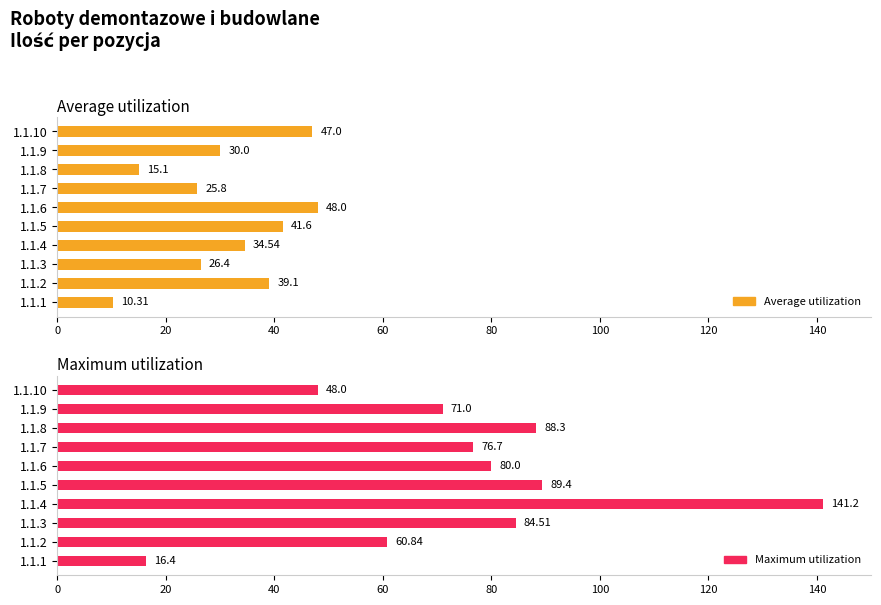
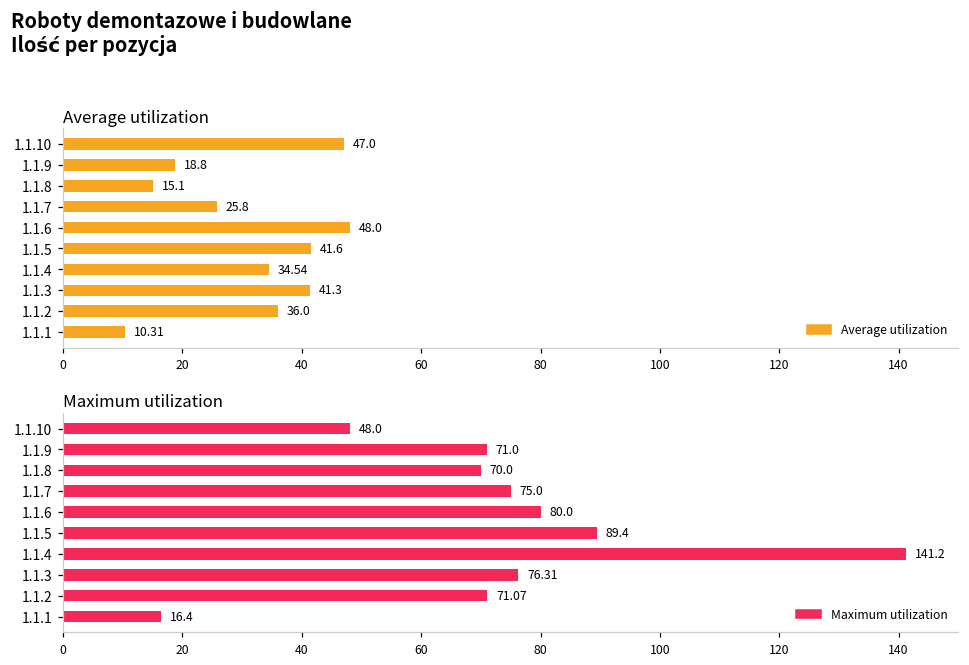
Average utilization, 1.1.9: 30.0 -> 18.8
Average utilization, 1.1.3: 26.4 -> 41.3
Average utilization, 1.1.2: 39.1 -> 36.0
Maximum utilization, 1.1.8: 88.3 -> 70.0
Maximum utilization, 1.1.7: 76.7 -> 75.0
Maximum utilization, 1.1.3: 84.51 -> 76.31
Maximum utilization, 1.1.2: 60.84 -> 71.07
